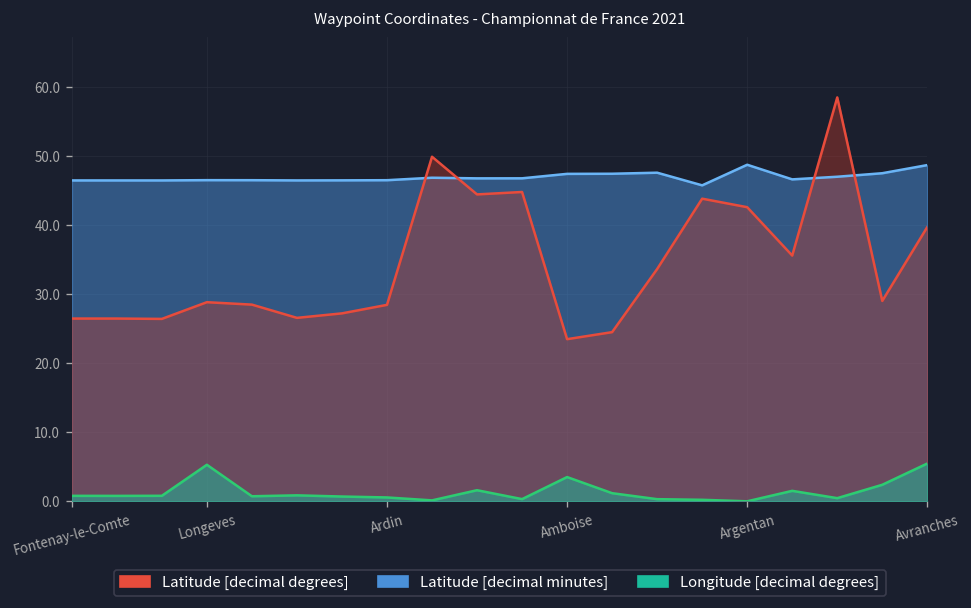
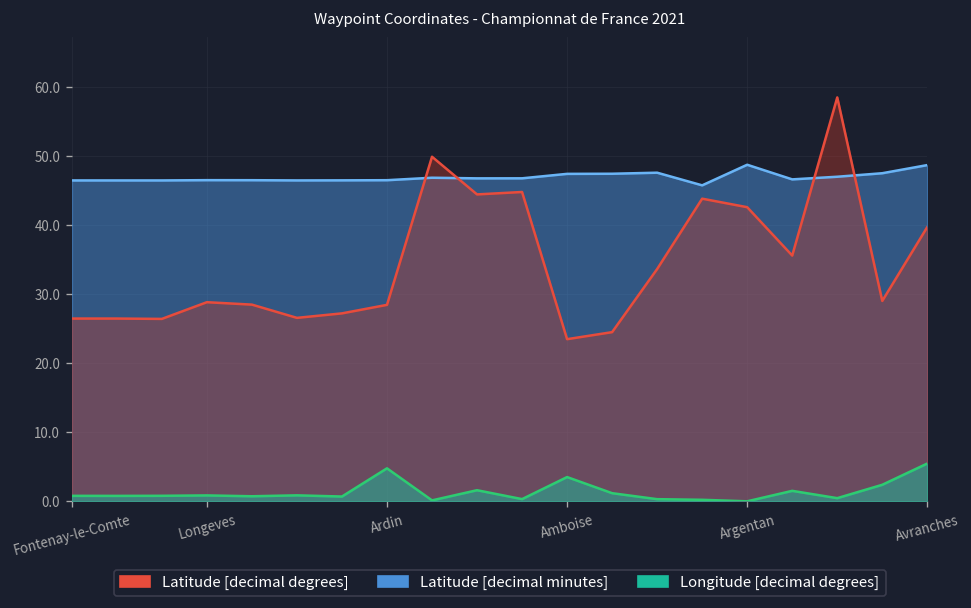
Longitude [decimal degrees], Longeves: 5 -> 1
Longitude [decimal degrees], Ardin: 1 -> 5
